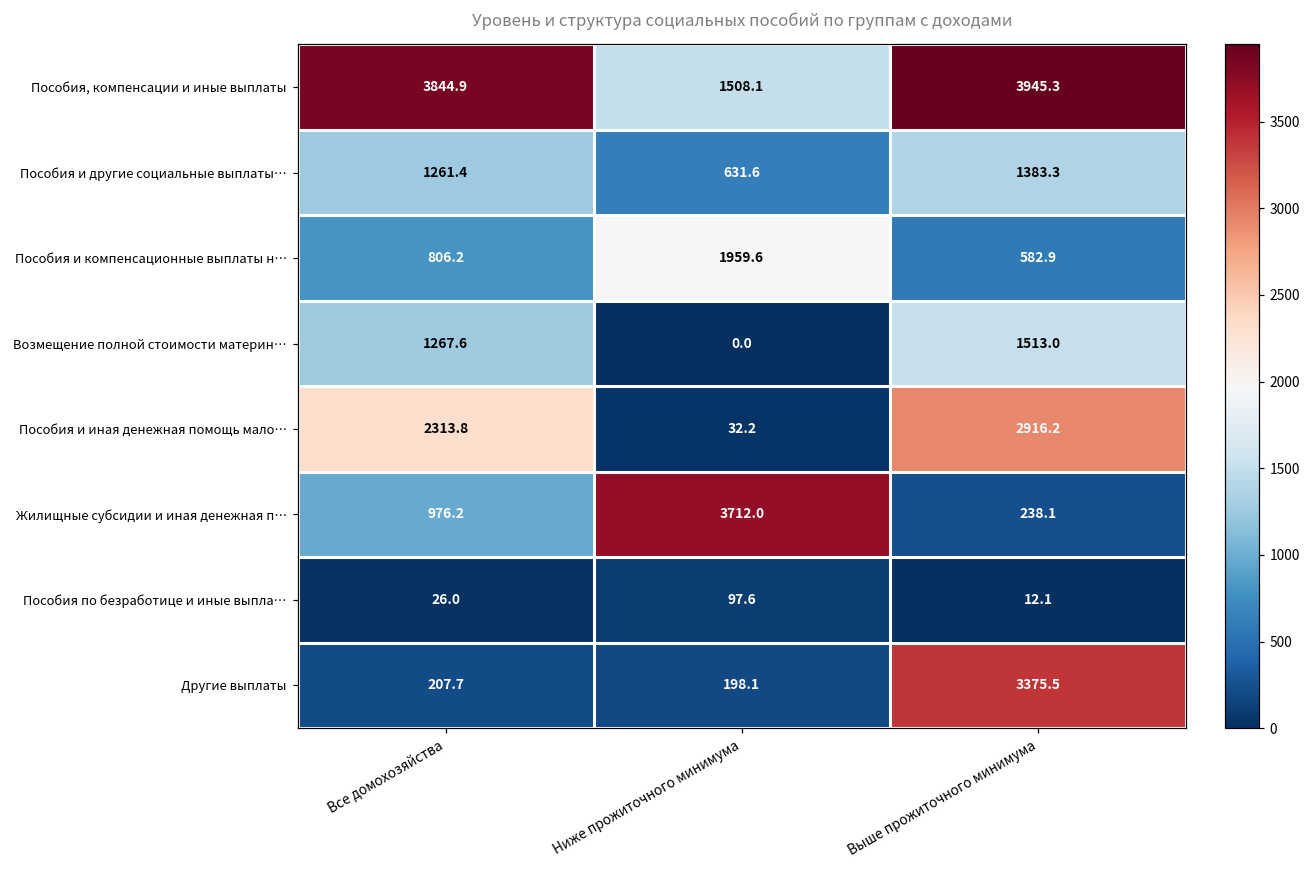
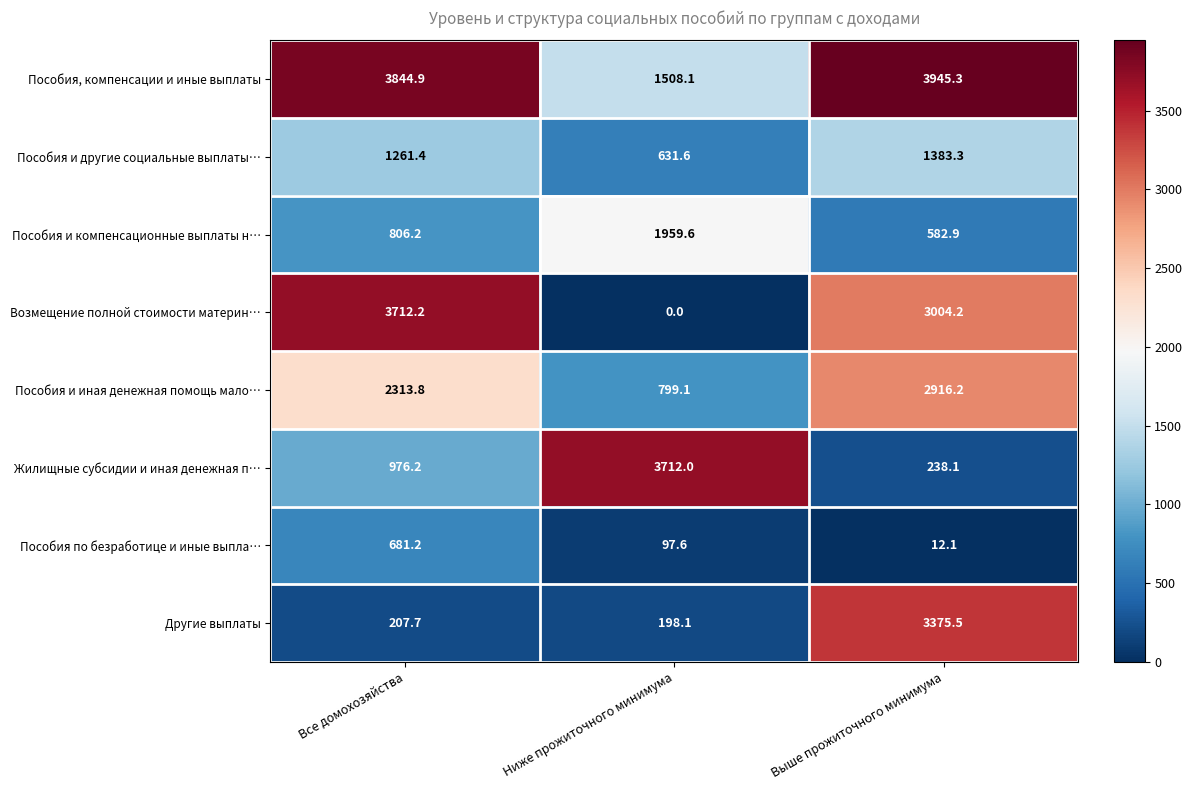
Возмещение полной стоимости материн…, Все домохозяйства: 1267.6 -> 3712.2
Возмещение полной стоимости материн…, Выше прожиточного минимума: 1513.0 -> 3004.2
Пособия и иная денежная помощь мало…, Ниже прожиточного минимума: 32.2 -> 799.1
Пособия по безработице и иные выпла…, Все домохозяйства: 26.0 -> 681.2
